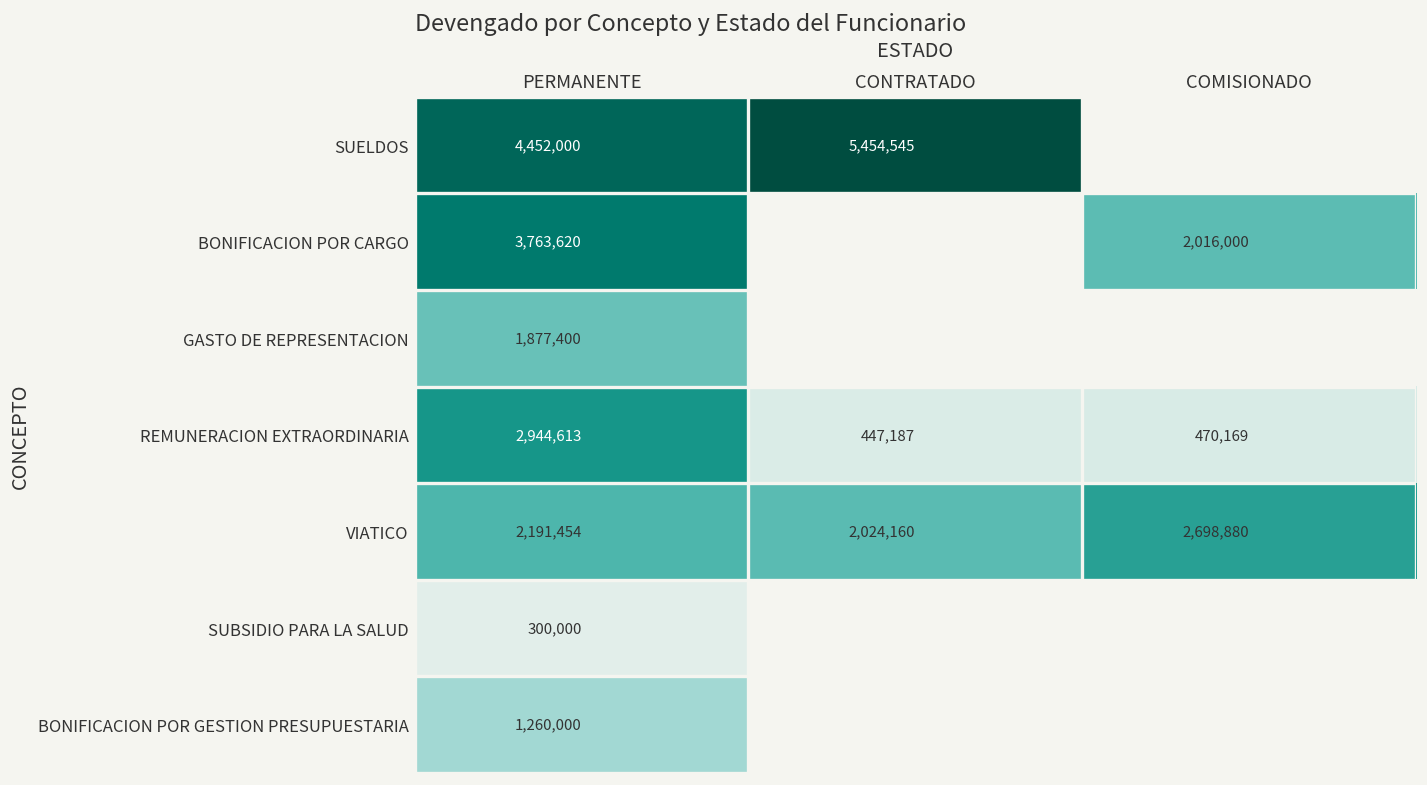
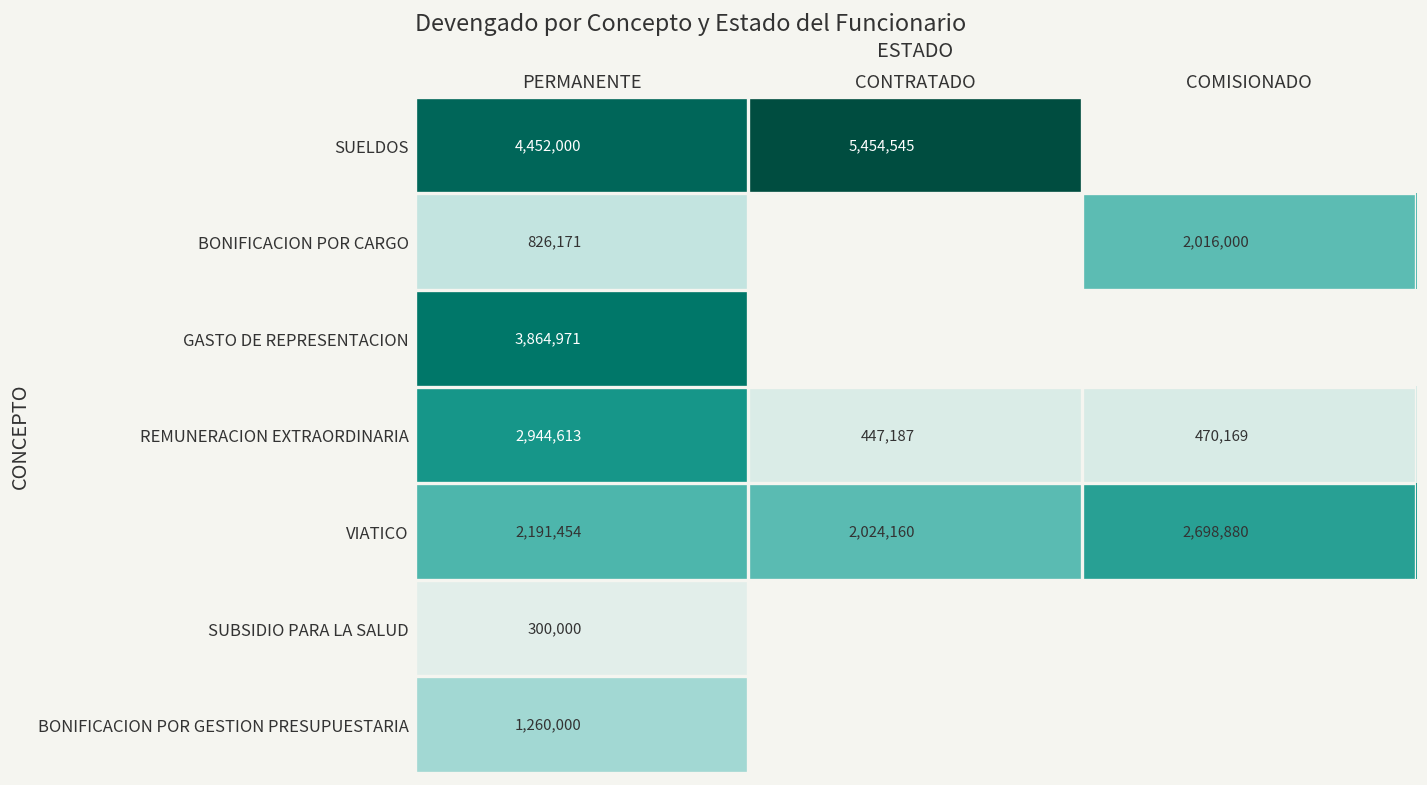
BONIFICACION POR CARGO, PERMANENTE: 3,763,620 -> 826,171
GASTO DE REPRESENTACION, PERMANENTE: 1,877,400 -> 3,864,971
